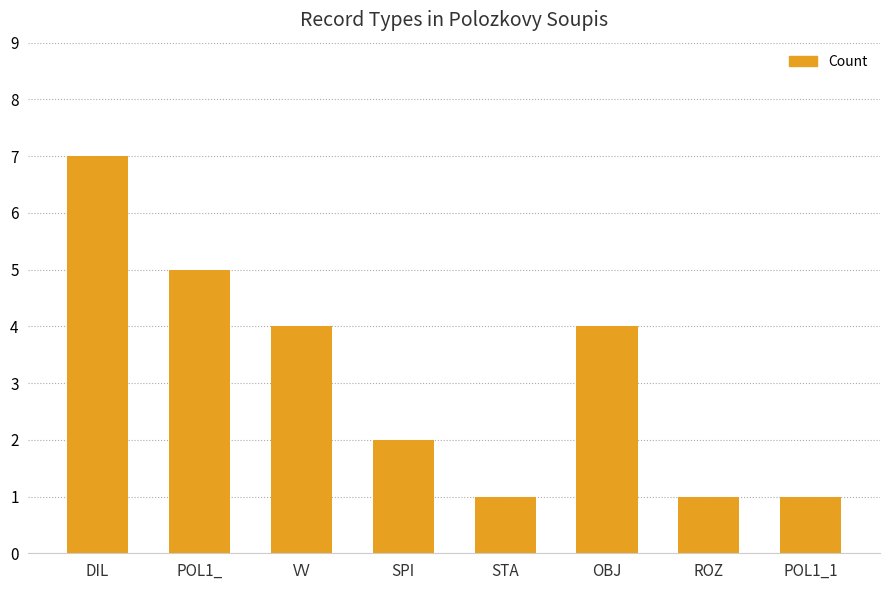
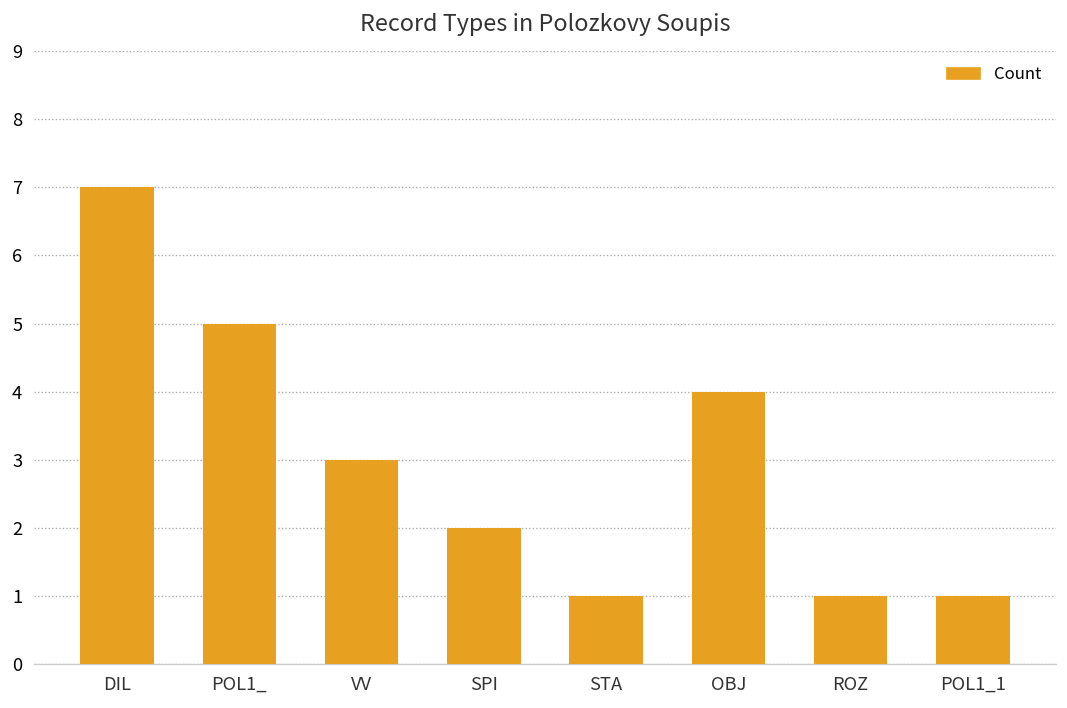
VV: 4 -> 3
